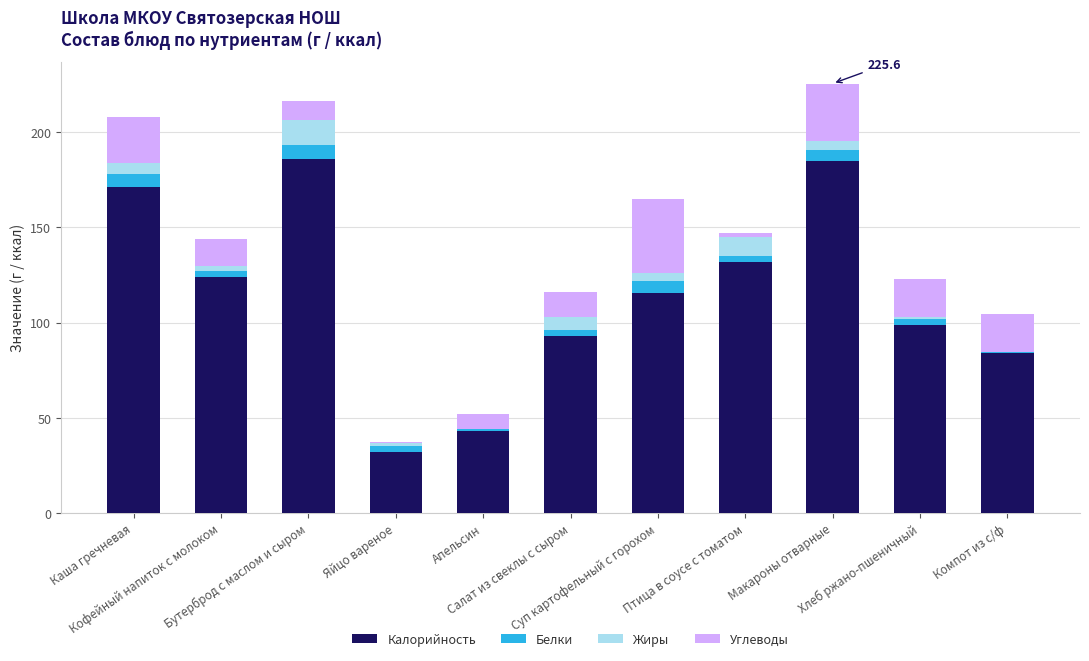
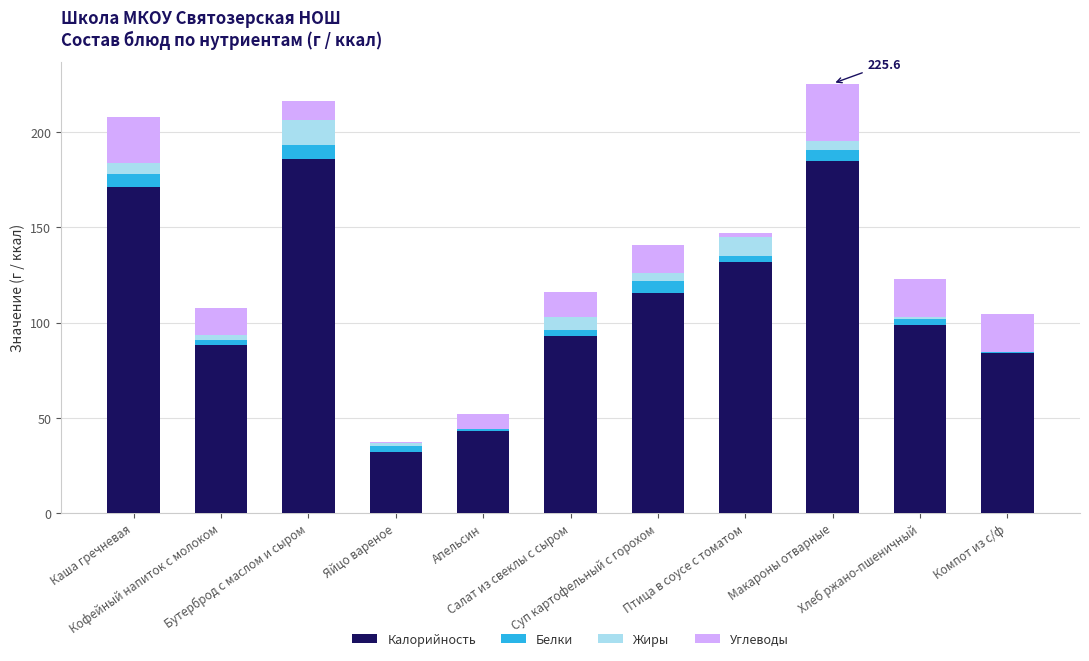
Калорийность, Кофейный напиток с молоком: 124 -> 88
Углеводы, Суп картофельный с горохом: 39 -> 15
